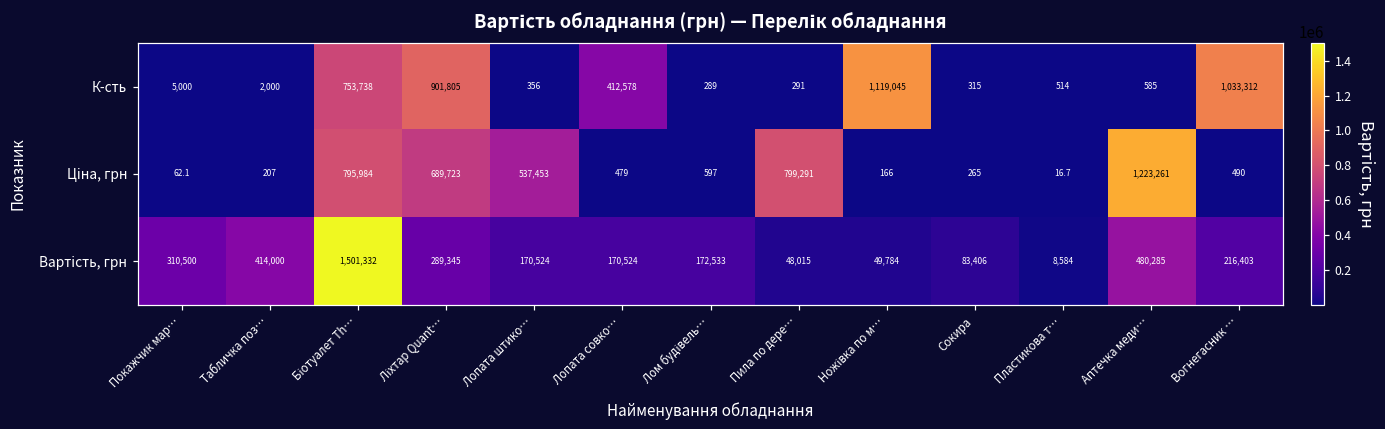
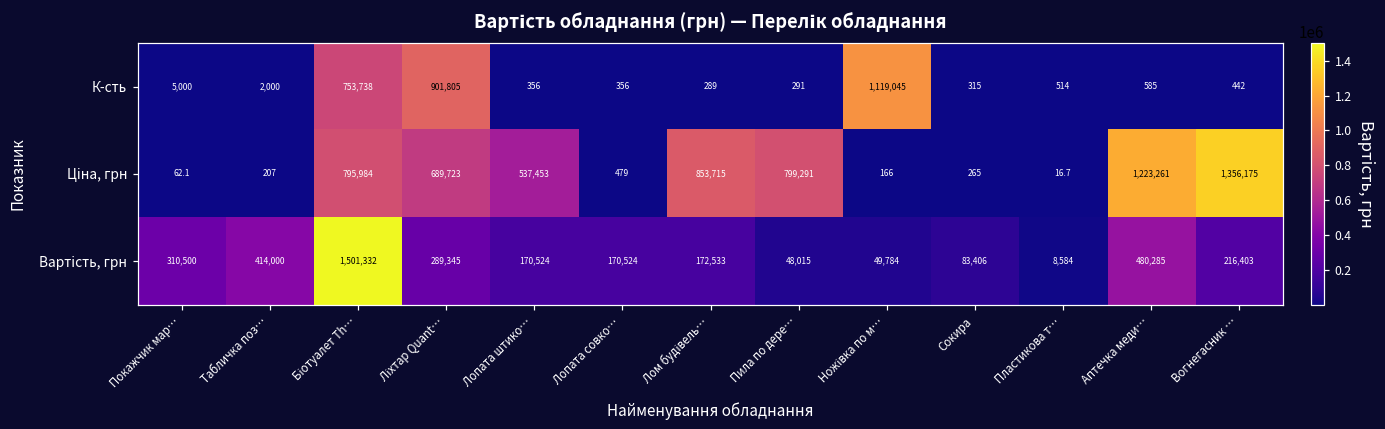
К-сть, Лопата совко…: 412,578 -> 356
К-сть, Вогнегасник …: 1,033,312 -> 442
Ціна, грн, Лом будівель…: 597 -> 853,715
Ціна, грн, Вогнегасник …: 490 -> 1,356,175
